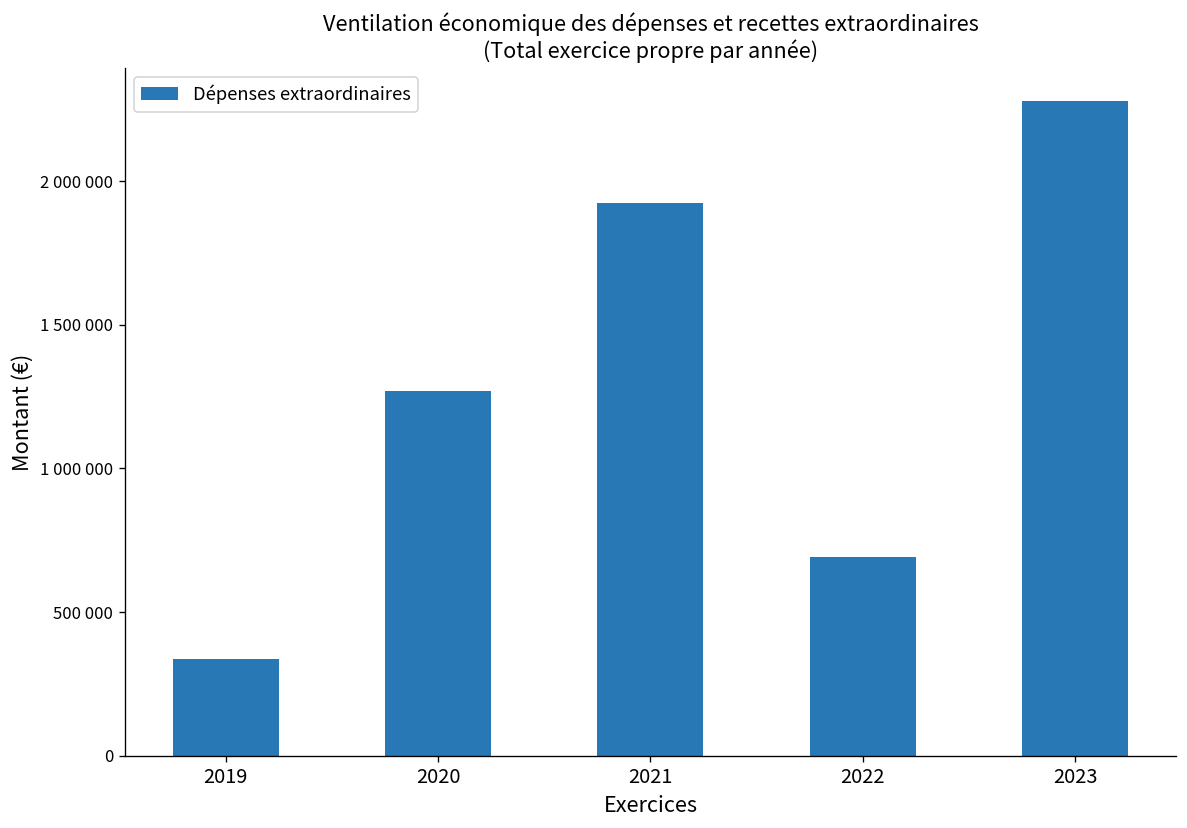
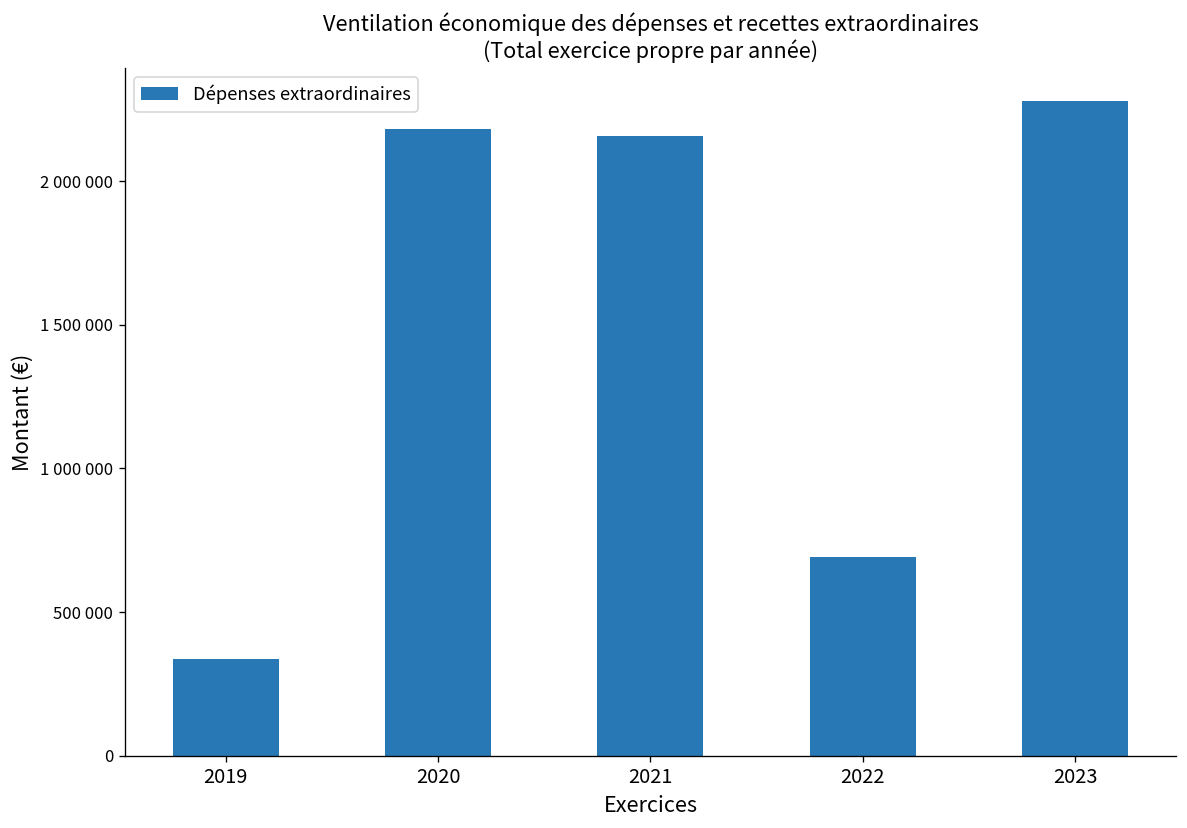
2020: 1270000 -> 2180000
2021: 1920000 -> 2160000
